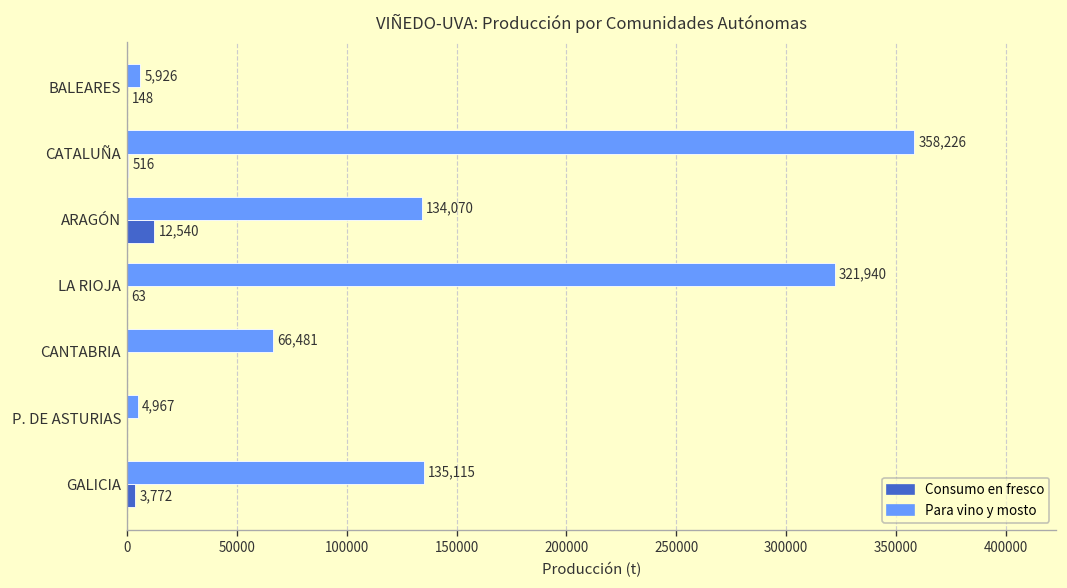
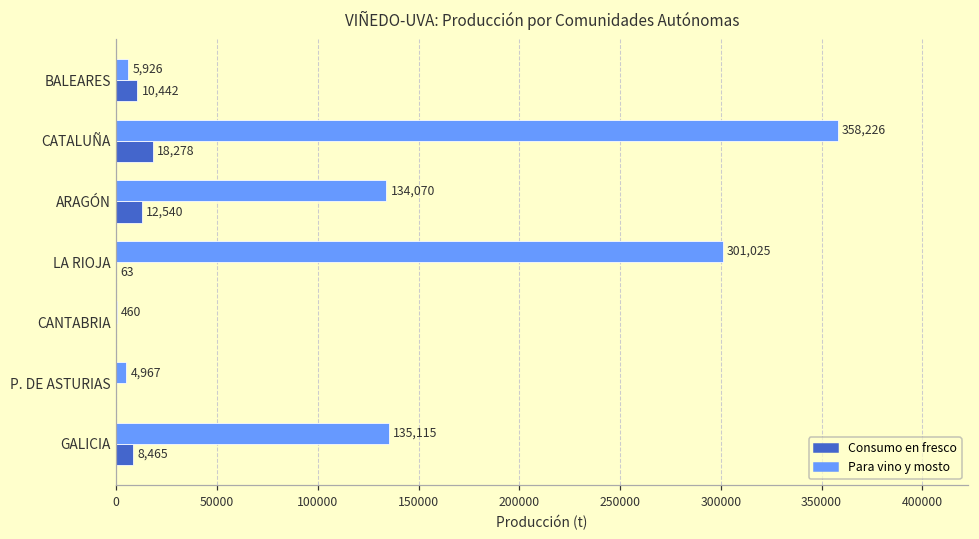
Consumo en fresco, BALEARES: 148 -> 10,442
Consumo en fresco, CATALUÑA: 516 -> 18,278
Para vino y mosto, LA RIOJA: 321,940 -> 301,025
Para vino y mosto, CANTABRIA: 66,481 -> 460
Consumo en fresco, GALICIA: 3,772 -> 8,465
